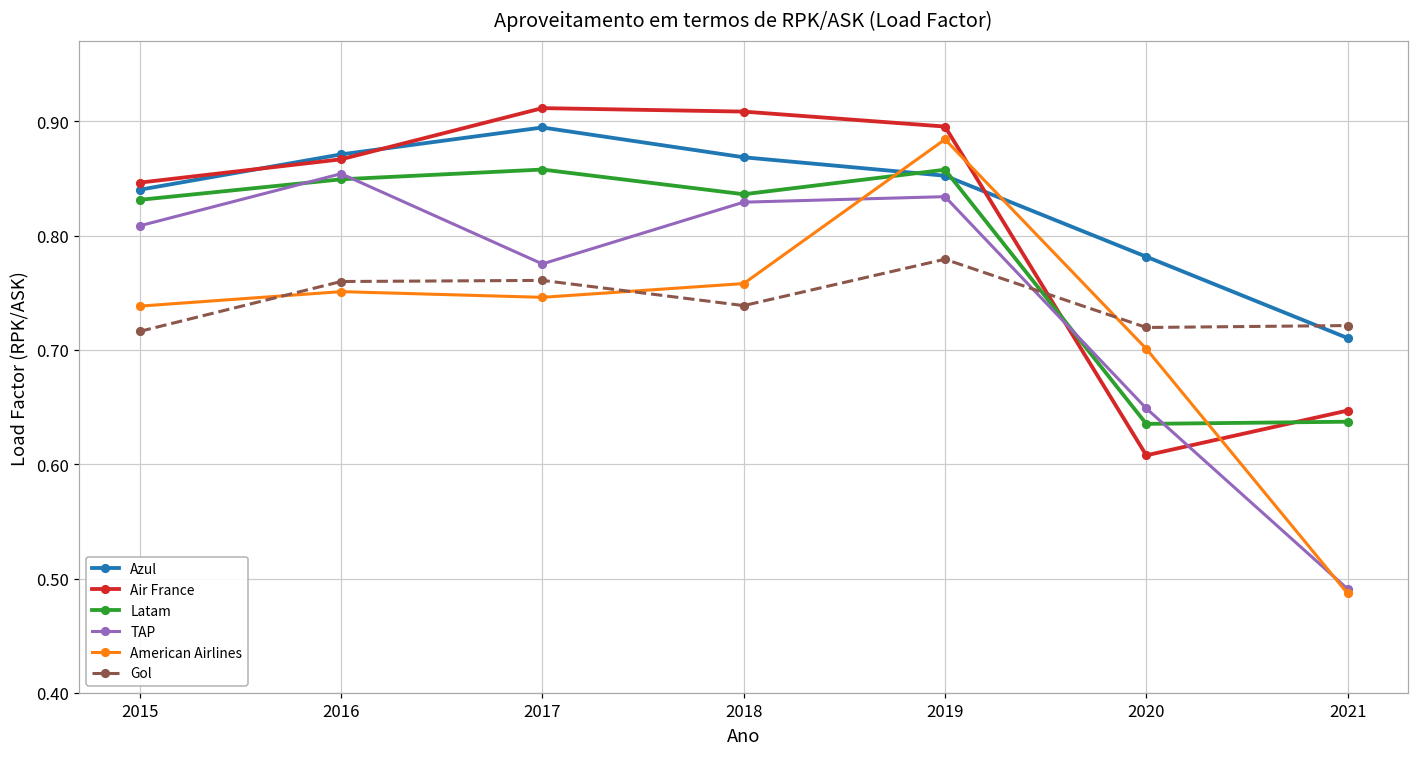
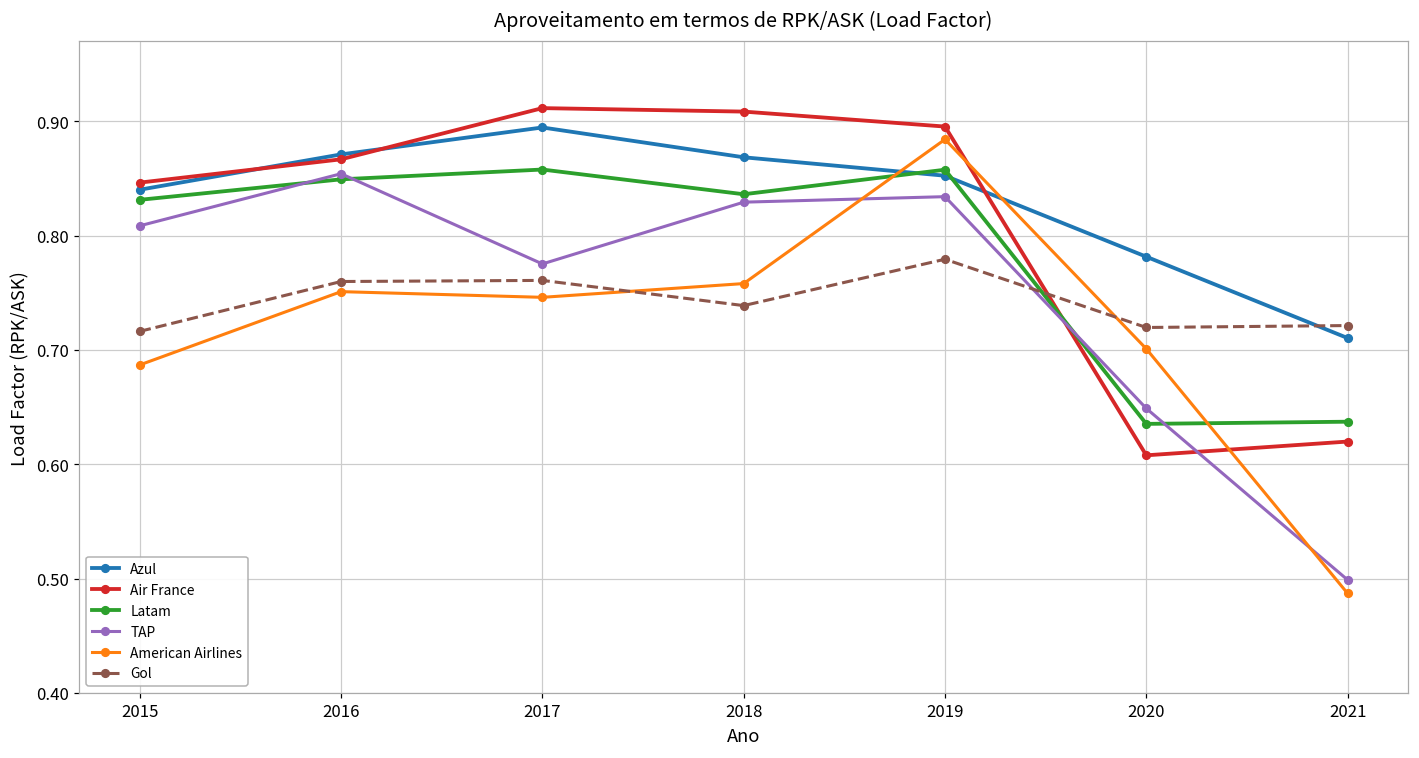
American Airlines, 2015: 0.738 -> 0.687
Air France, 2021: 0.647 -> 0.620
TAP, 2021: 0.491 -> 0.499
